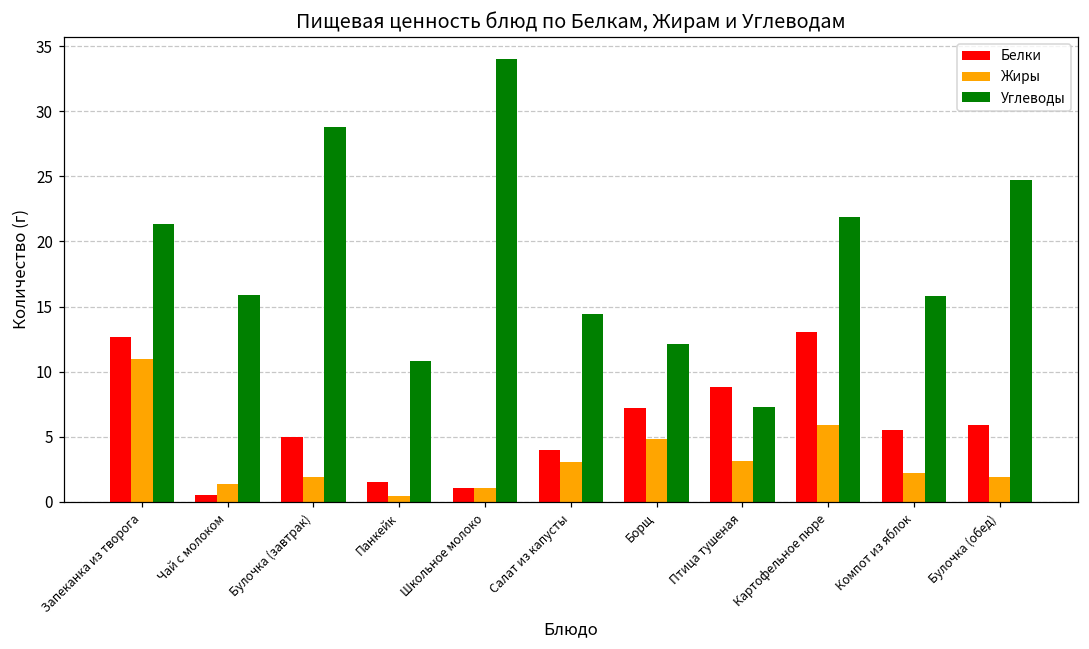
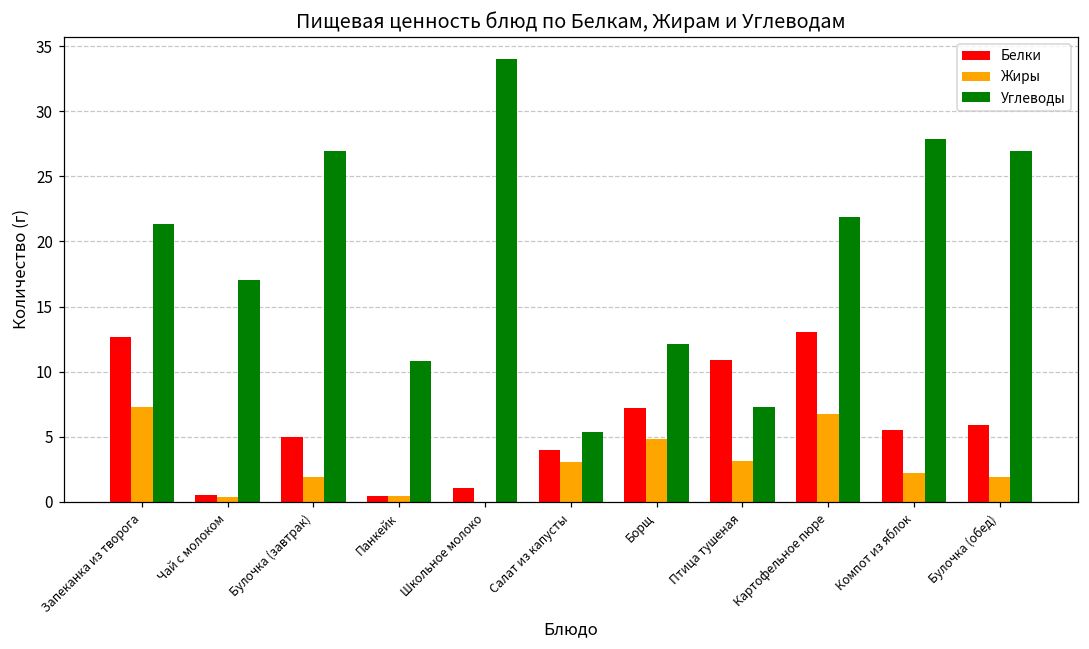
Жиры, Запеканка из творога: 11.0 -> 7.3
Жиры, Чай с молоком: 1.4 -> 0.4
Углеводы, Чай с молоком: 15.9 -> 17.0
Углеводы, Булочка (завтрак): 28.8 -> 26.9
Белки, Панкейк: 1.5 -> 0.4
Жиры, Школьное молоко: 1.1 -> 0.0
Углеводы, Салат из капусты: 14.4 -> 5.3
Белки, Птица тушеная: 8.8 -> 10.9
Жиры, Картофельное пюре: 5.9 -> 6.8
Углеводы, Компот из яблок: 15.8 -> 27.9
Углеводы, Булочка (обед): 24.7 -> 26.9
